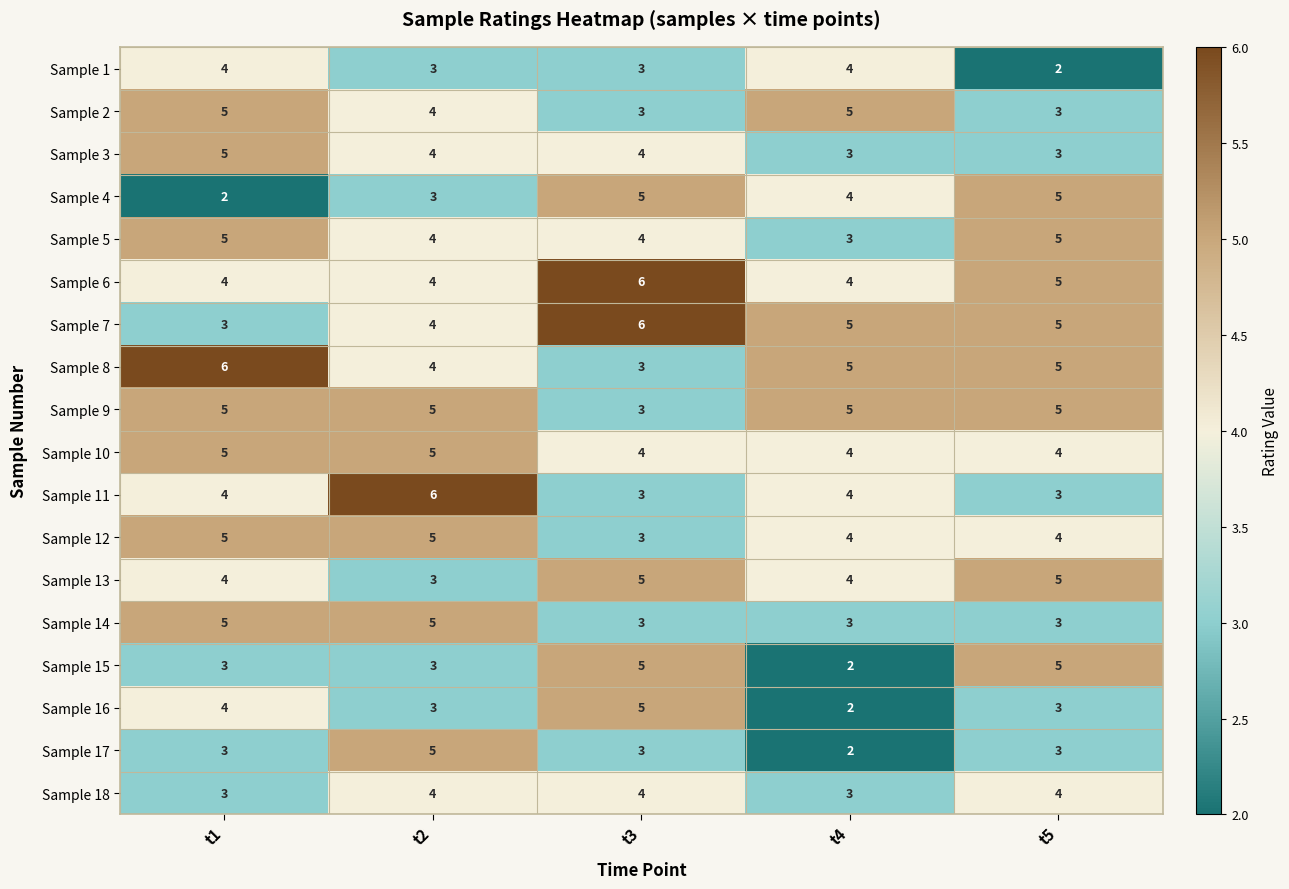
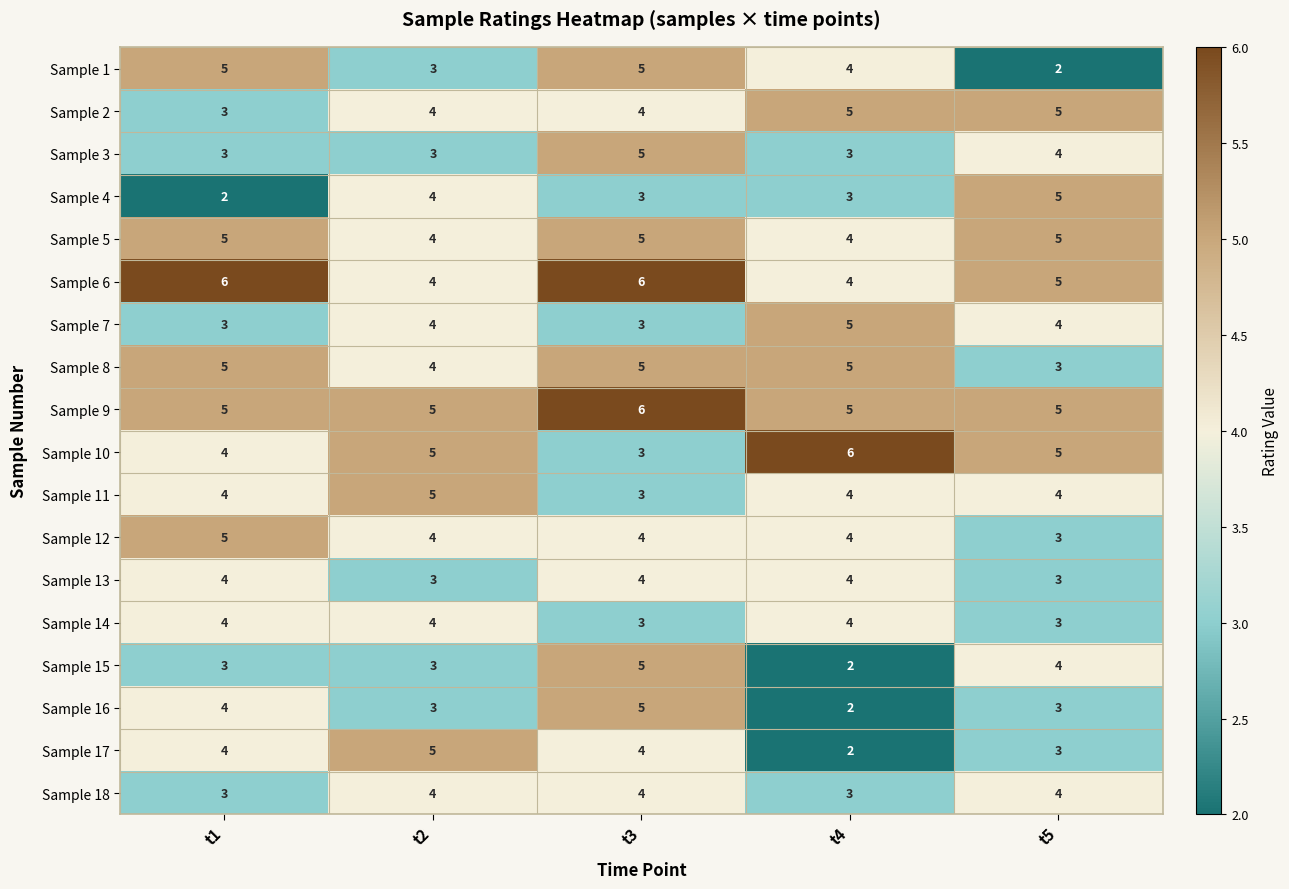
Sample 1, t1: 4 -> 5
Sample 1, t3: 3 -> 5
Sample 2, t1: 5 -> 3
Sample 2, t3: 3 -> 4
Sample 2, t5: 3 -> 5
Sample 3, t1: 5 -> 3
Sample 3, t2: 4 -> 3
Sample 3, t3: 4 -> 5
Sample 3, t5: 3 -> 4
Sample 4, t2: 3 -> 4
Sample 4, t3: 5 -> 3
Sample 4, t4: 4 -> 3
Sample 5, t3: 4 -> 5
Sample 5, t4: 3 -> 4
Sample 6, t1: 4 -> 6
Sample 7, t3: 6 -> 3
Sample 7, t5: 5 -> 4
Sample 8, t1: 6 -> 5
Sample 8, t3: 3 -> 5
Sample 8, t5: 5 -> 3
Sample 9, t3: 3 -> 6
Sample 10, t1: 5 -> 4
Sample 10, t3: 4 -> 3
Sample 10, t4: 4 -> 6
Sample 10, t5: 4 -> 5
Sample 11, t2: 6 -> 5
Sample 11, t5: 3 -> 4
Sample 12, t2: 5 -> 4
Sample 12, t3: 3 -> 4
Sample 12, t5: 4 -> 3
Sample 13, t3: 5 -> 4
Sample 13, t5: 5 -> 3
Sample 14, t1: 5 -> 4
Sample 14, t2: 5 -> 4
Sample 14, t4: 3 -> 4
Sample 15, t5: 5 -> 4
Sample 17, t1: 3 -> 4
Sample 17, t3: 3 -> 4
